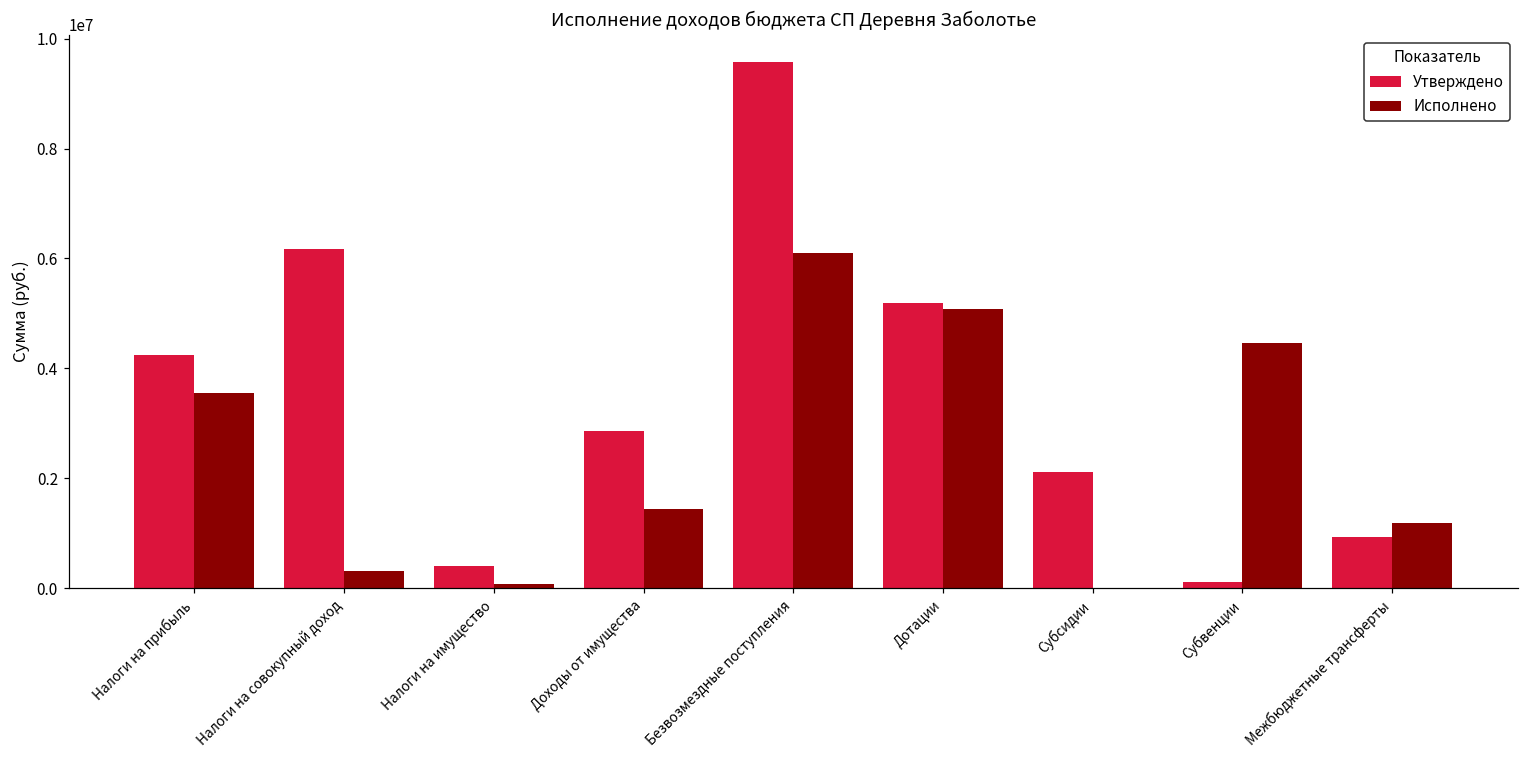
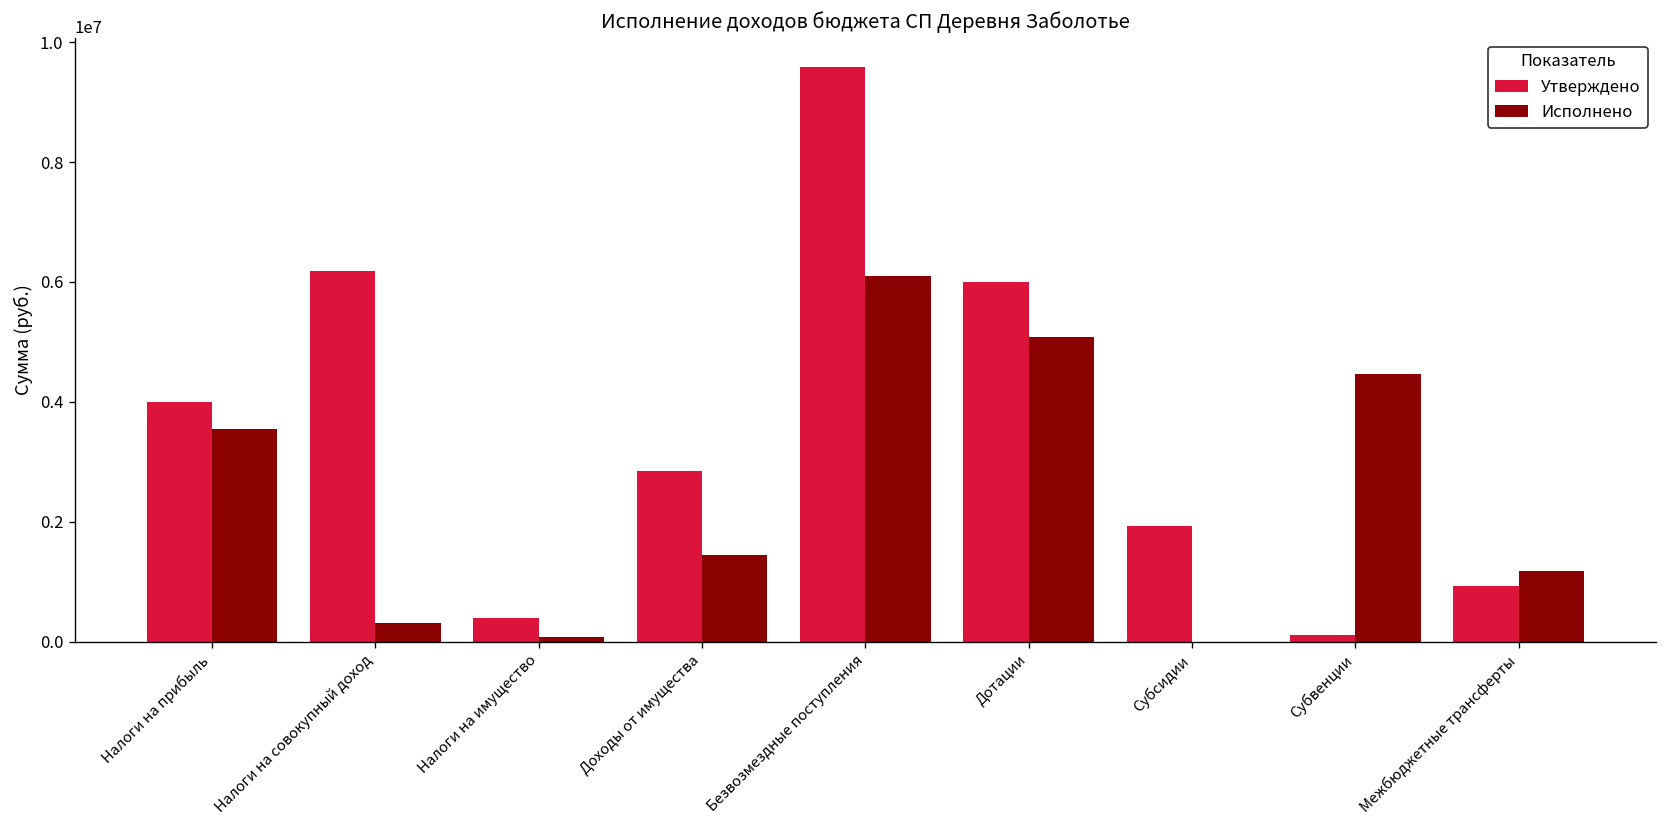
Утверждено, Налоги на прибыль: 4300000 -> 4000000
Утверждено, Дотации: 5200000 -> 6000000
Утверждено, Субсидии: 2100000 -> 1900000
